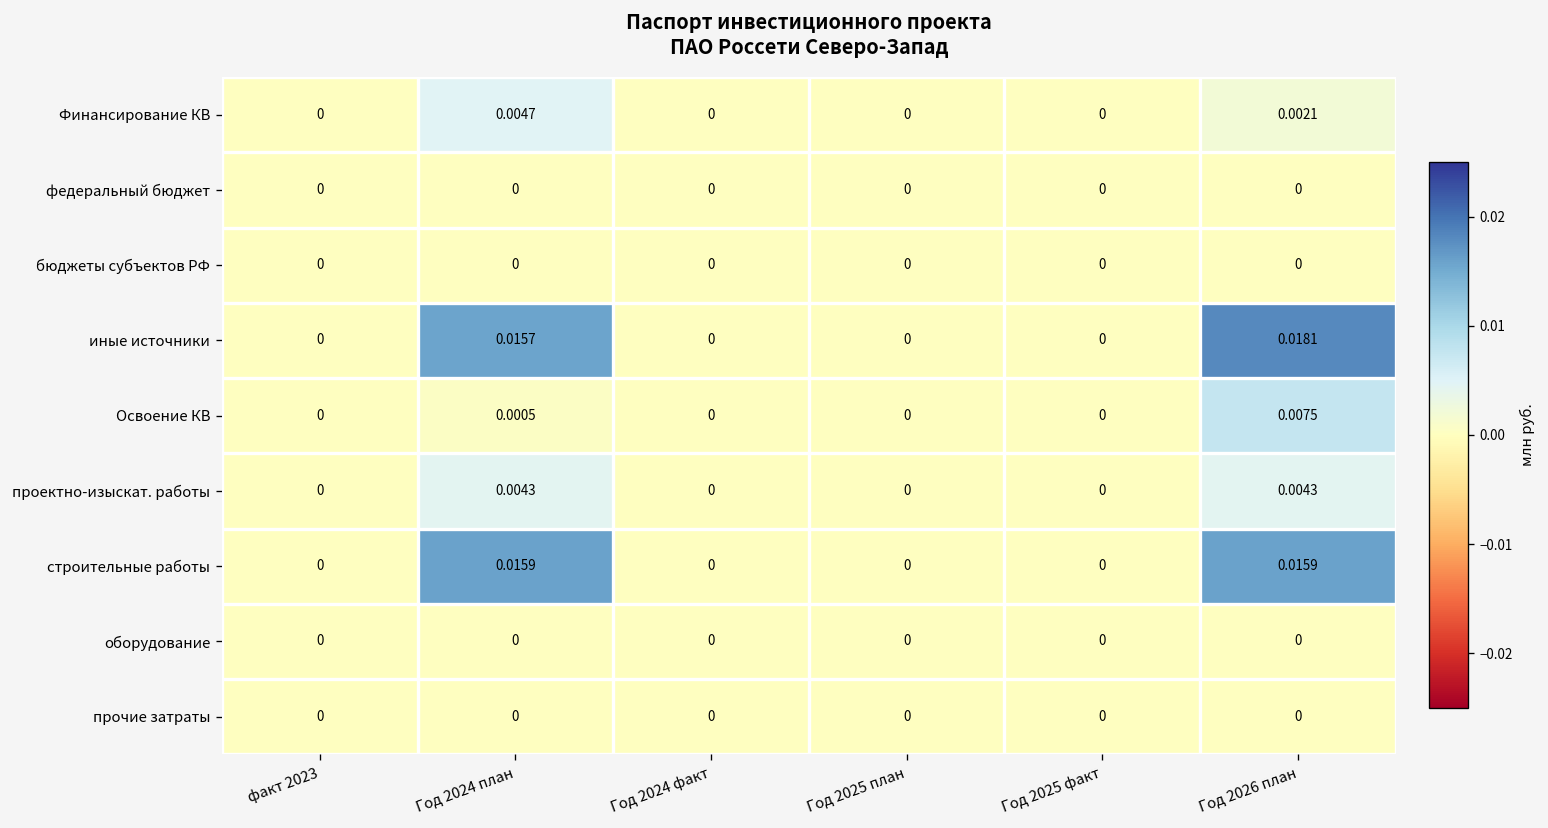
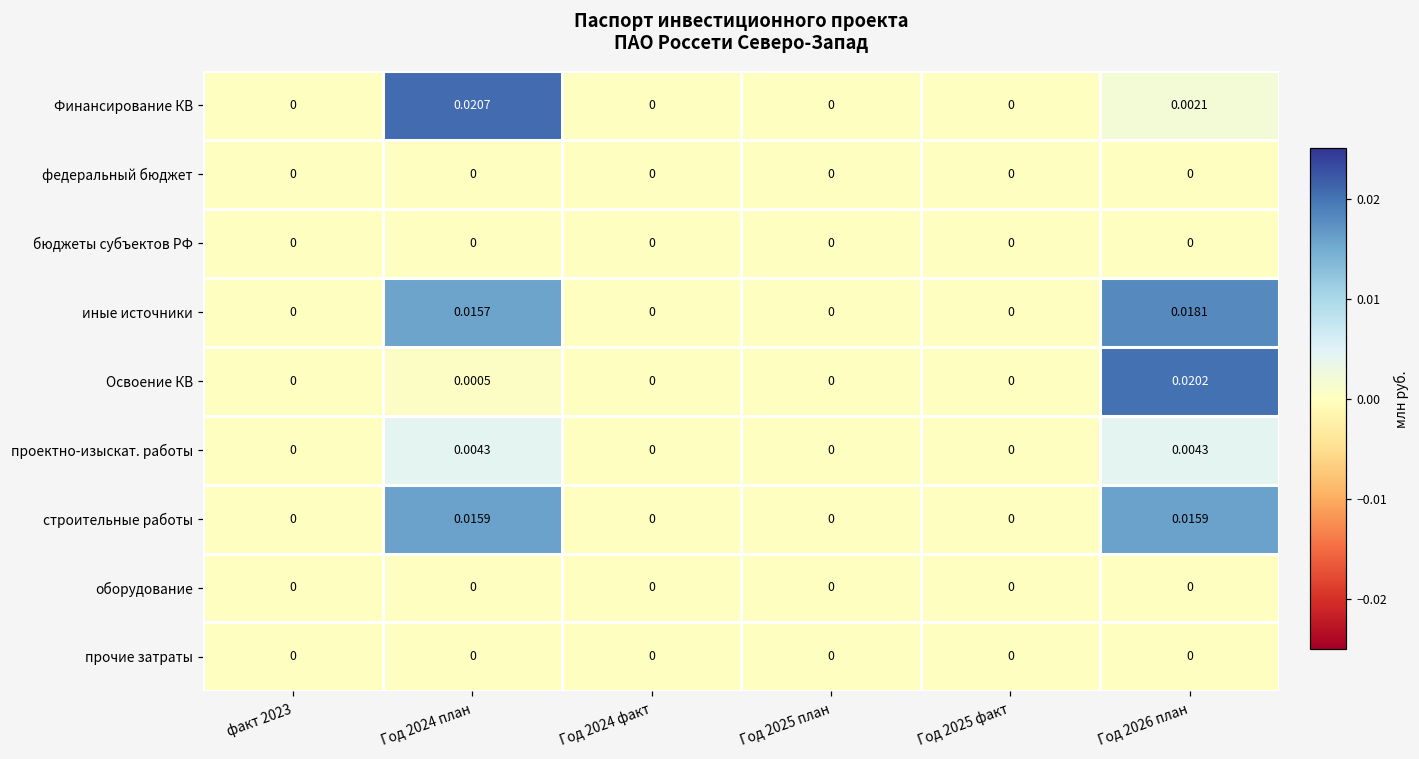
Финансирование КВ, Год 2024 план: 0.0047 -> 0.0207
Освоение КВ, Год 2026 план: 0.0075 -> 0.0202
